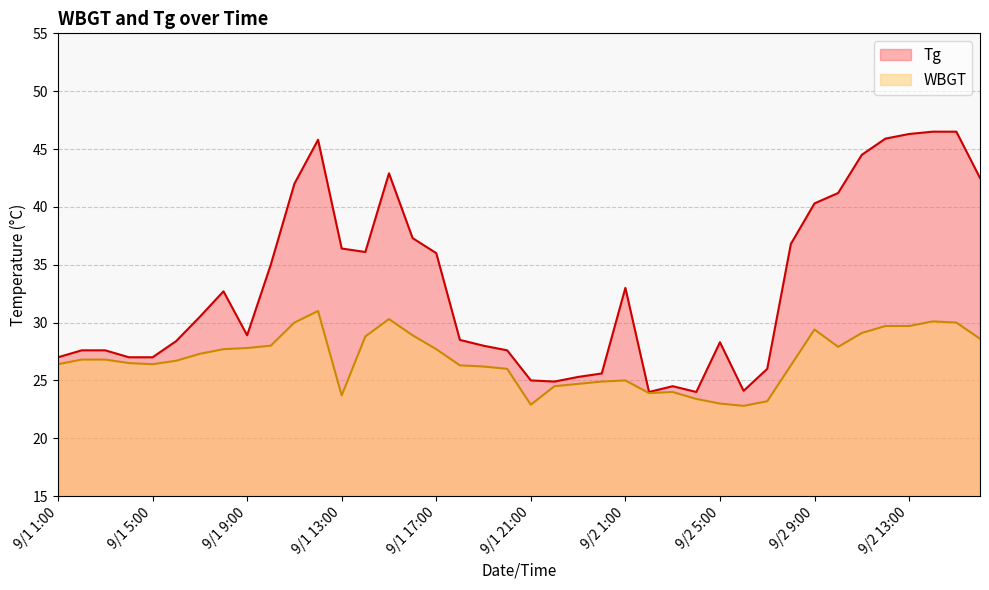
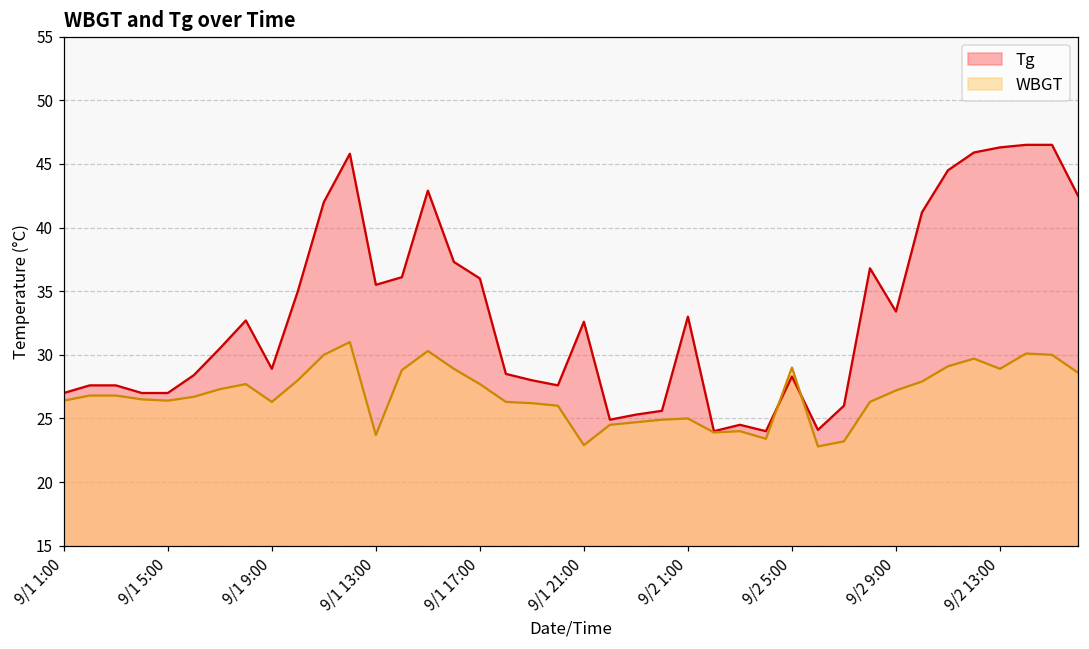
WBGT, 9/1 9:00: 27.8 -> 26.3
Tg, 9/1 13:00: 36.4 -> 35.5
Tg, 9/1 21:00: 25.0 -> 32.6
WBGT, 9/2 5:00: 23 -> 29
Tg, 9/2 9:00: 40.3 -> 33.4
WBGT, 9/2 9:00: 29.4 -> 27.2
WBGT, 9/2 13:00: 29.7 -> 28.9
